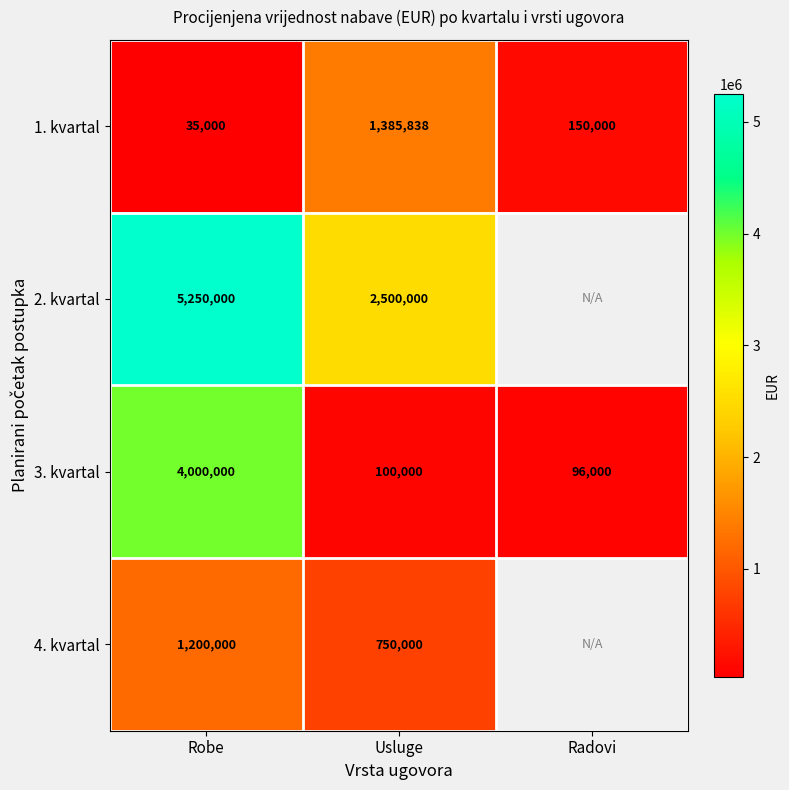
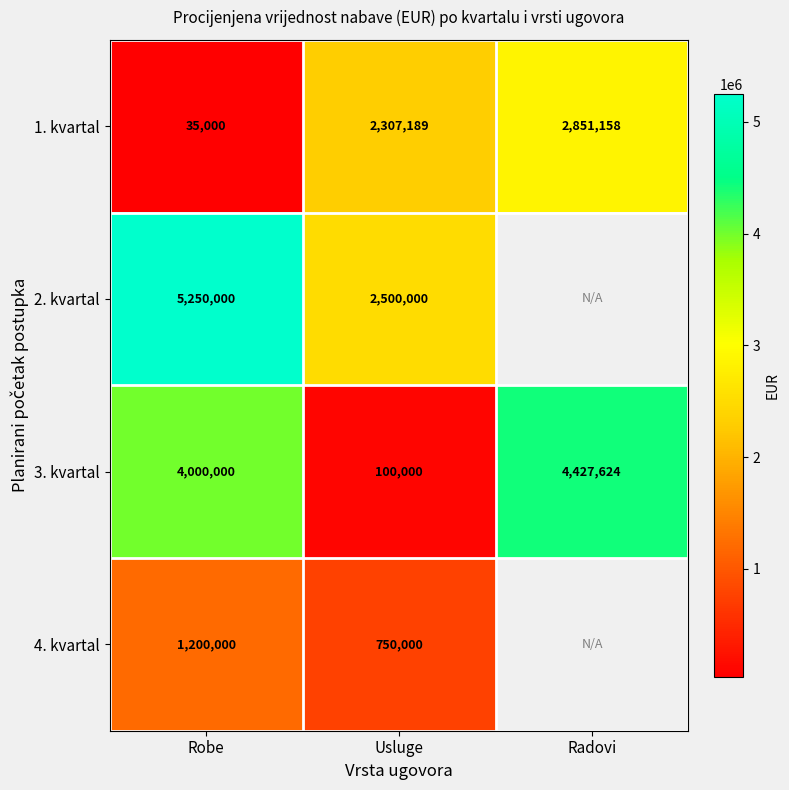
1. kvartal, Usluge: 1,385,838 -> 2,307,189
1. kvartal, Radovi: 150,000 -> 2,851,158
3. kvartal, Radovi: 96,000 -> 4,427,624
